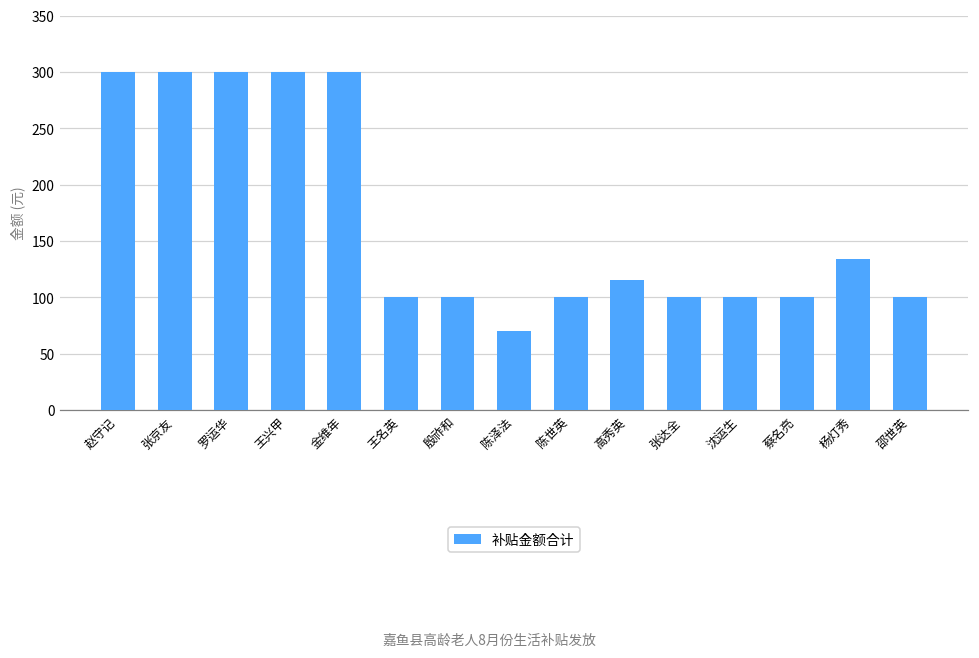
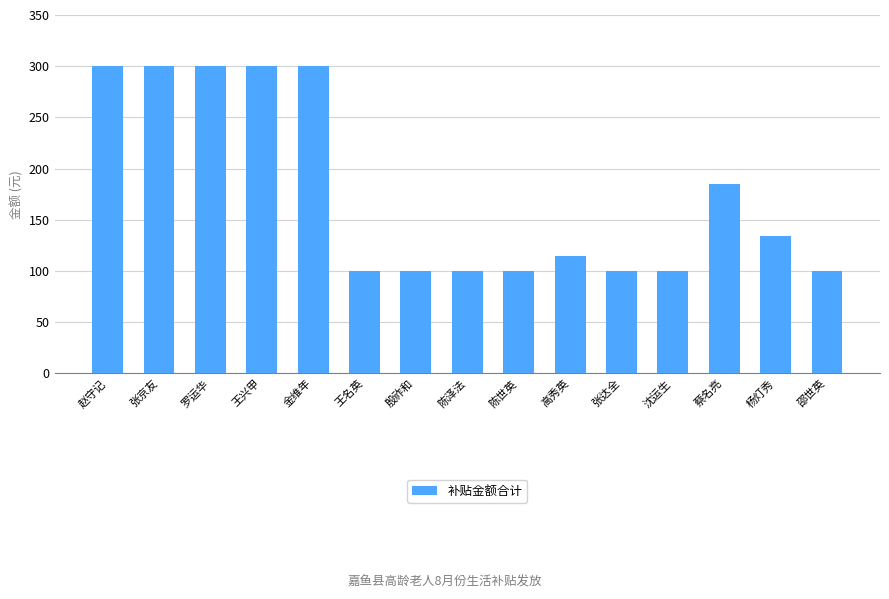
陈泽法: 70 -> 100
蔡名亮: 100 -> 185
